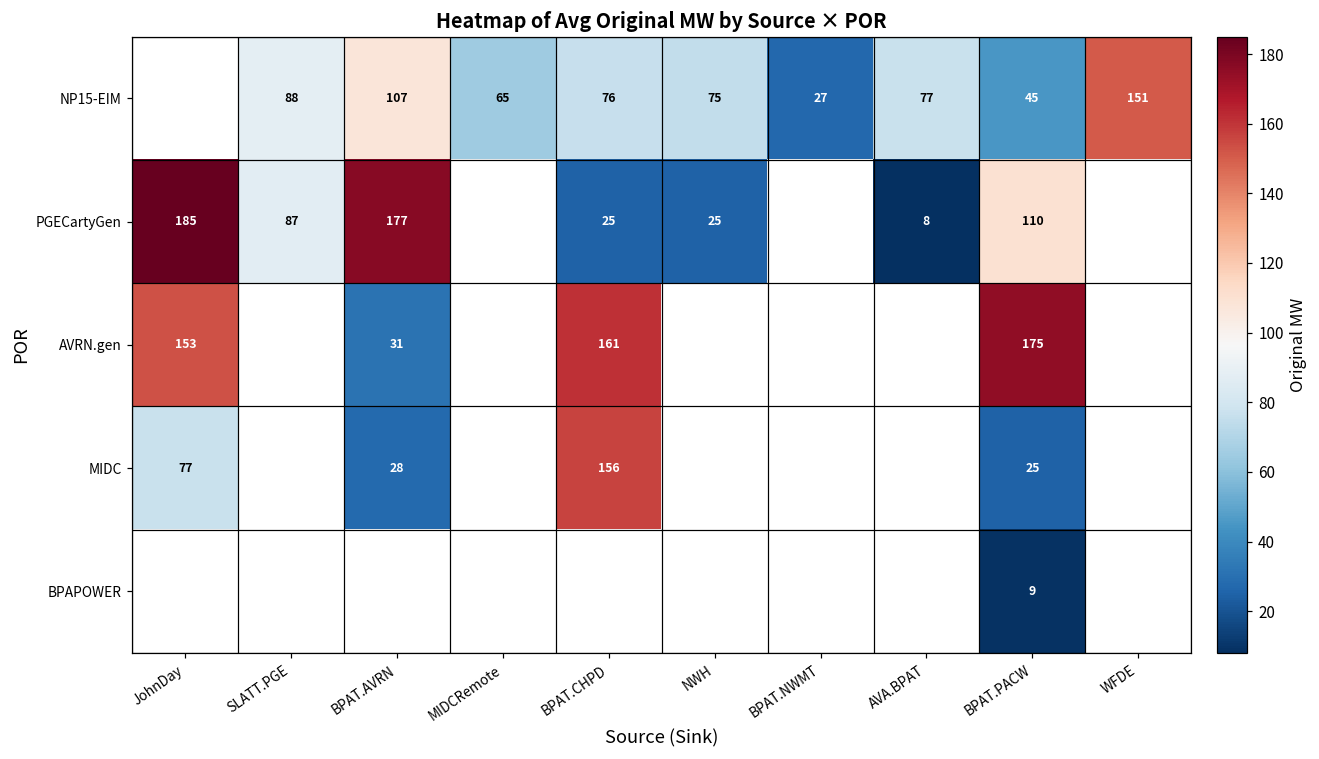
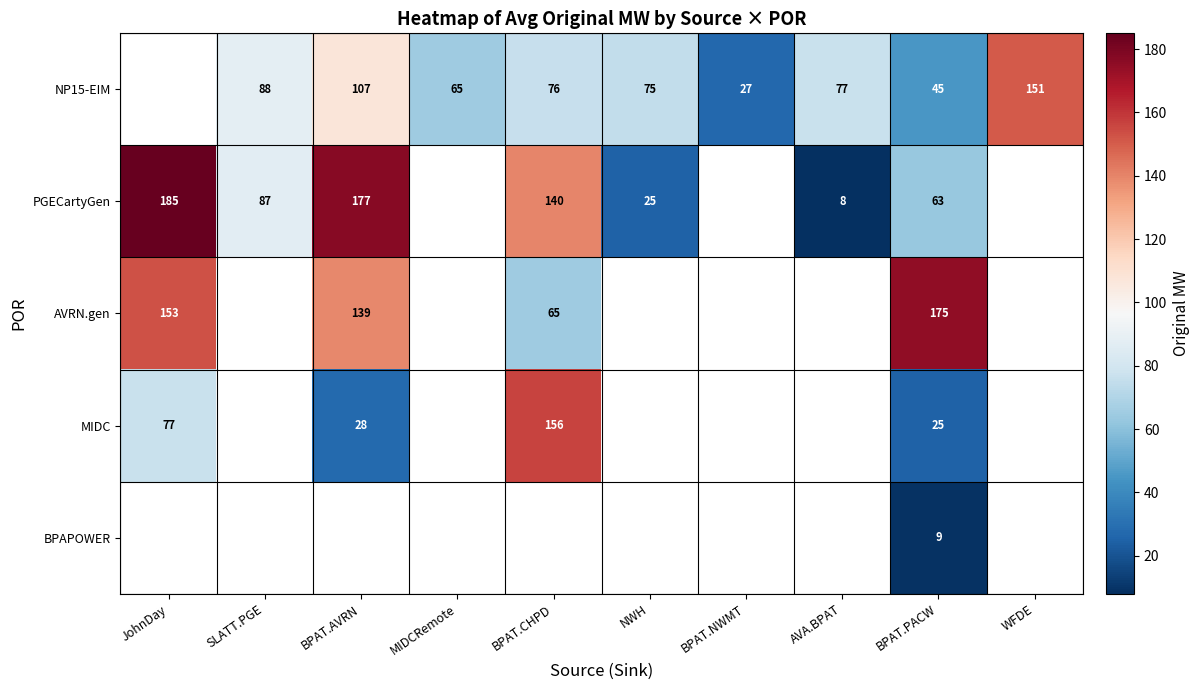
PGECartyGen, BPAT.CHPD: 25 -> 140
PGECartyGen, BPAT.PACW: 110 -> 63
AVRN.gen, BPAT.AVRN: 31 -> 139
AVRN.gen, BPAT.CHPD: 161 -> 65
